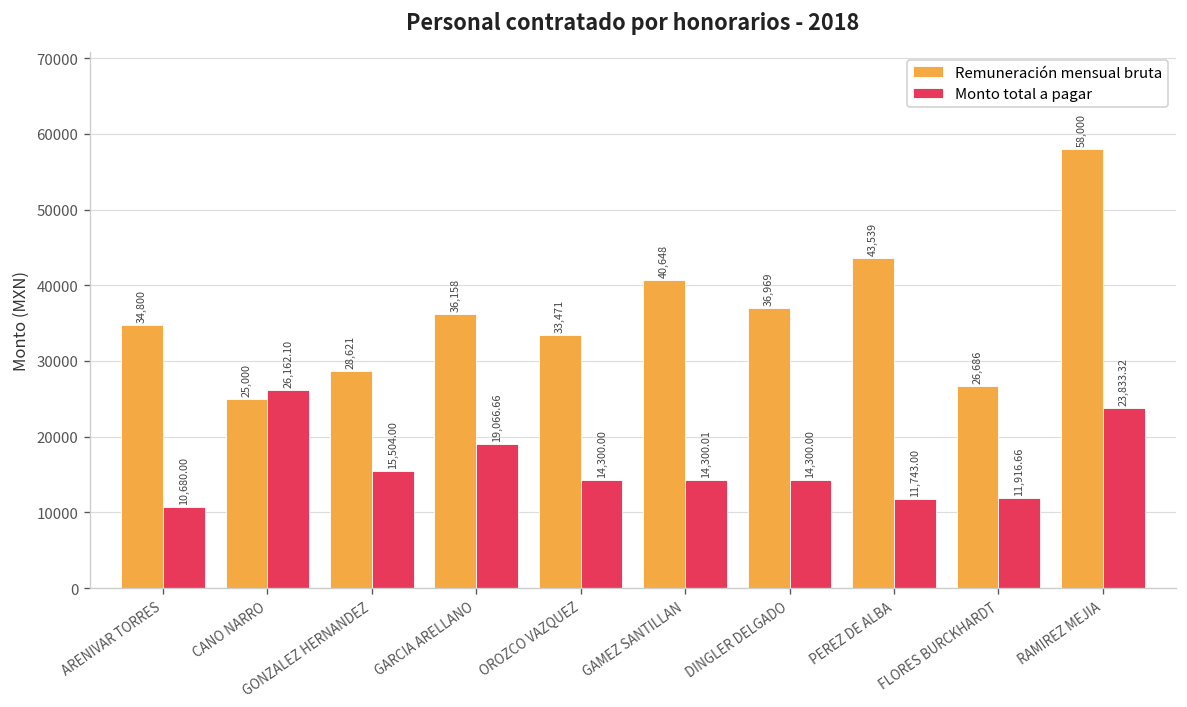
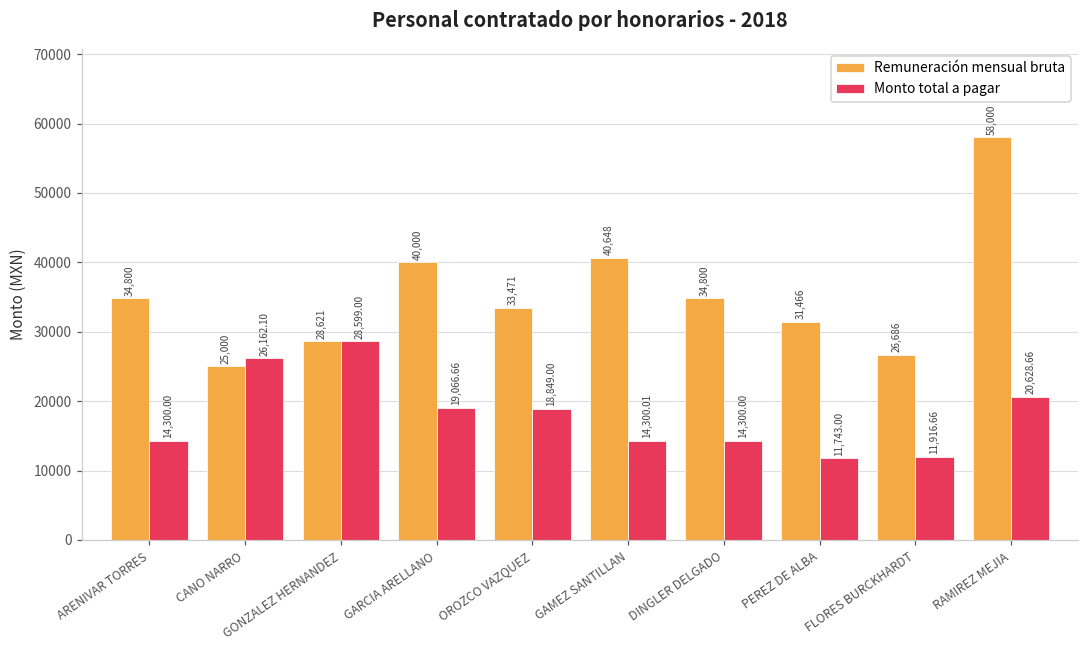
Monto total a pagar, ARENIVAR TORRES: 10,680.00 -> 14,300.00
Monto total a pagar, GONZALEZ HERNANDEZ: 15,504.00 -> 28,599.00
Remuneración mensual bruta, GARCIA ARELLANO: 36,158 -> 40,000
Monto total a pagar, OROZCO VAZQUEZ: 14,300.00 -> 18,849.00
Remuneración mensual bruta, DINGLER DELGADO: 36,969 -> 34,800
Remuneración mensual bruta, PEREZ DE ALBA: 43,539 -> 31,466
Monto total a pagar, RAMIREZ MEJIA: 23,833.32 -> 20,628.66
